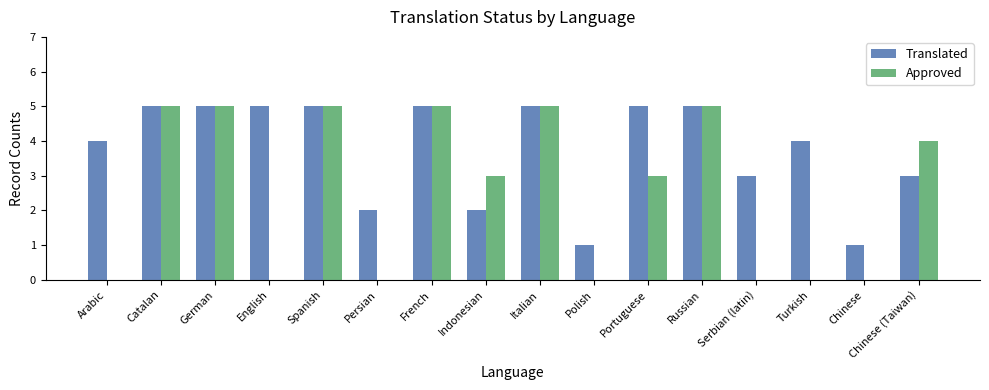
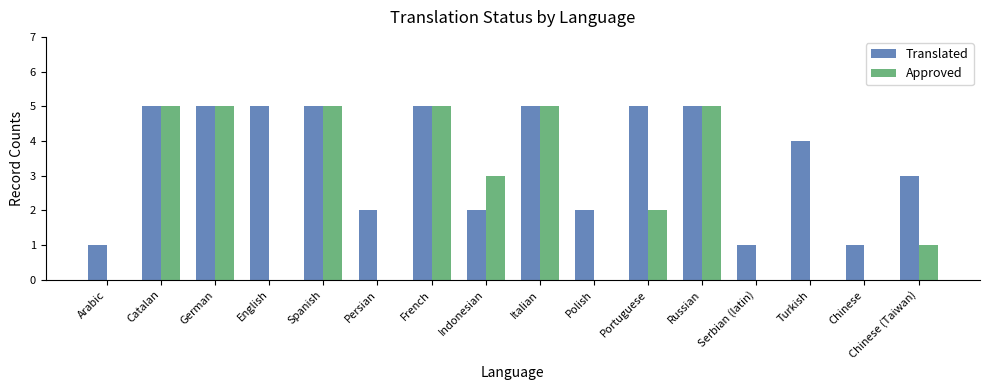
Translated, Arabic: 4 -> 1
Translated, Polish: 1 -> 2
Approved, Portuguese: 3 -> 2
Translated, Serbian (latin): 3 -> 1
Approved, Chinese (Taiwan): 4 -> 1
